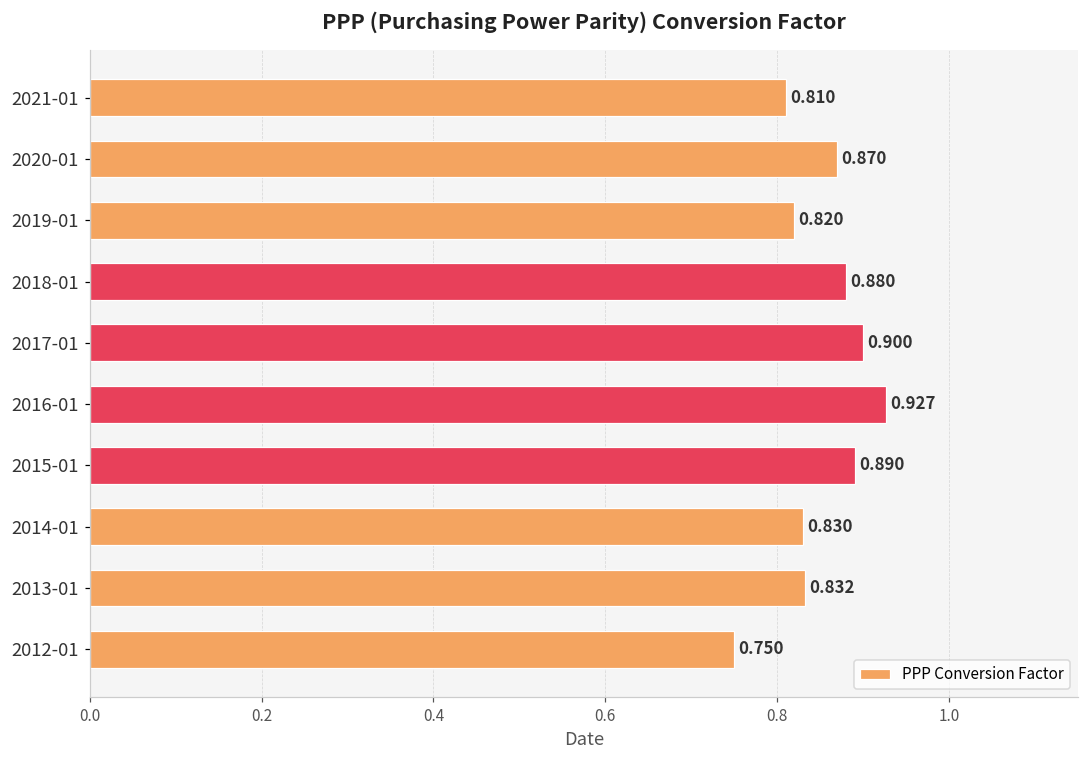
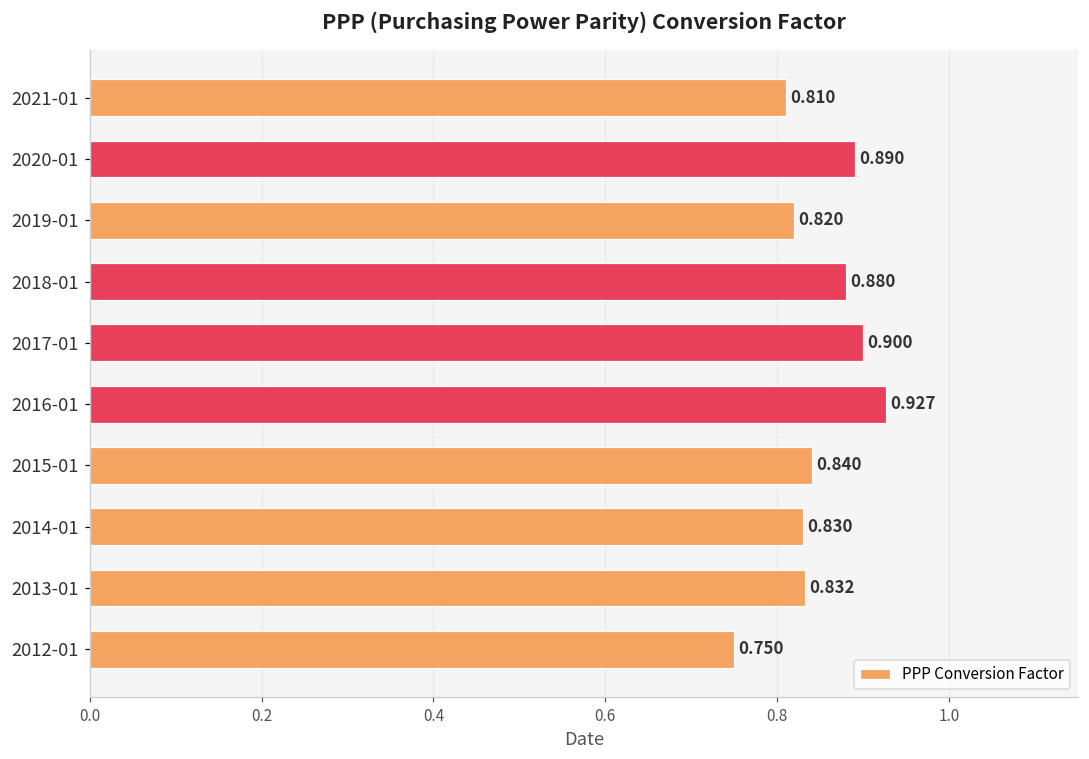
2020-01: 0.870 -> 0.890
2015-01: 0.890 -> 0.840
